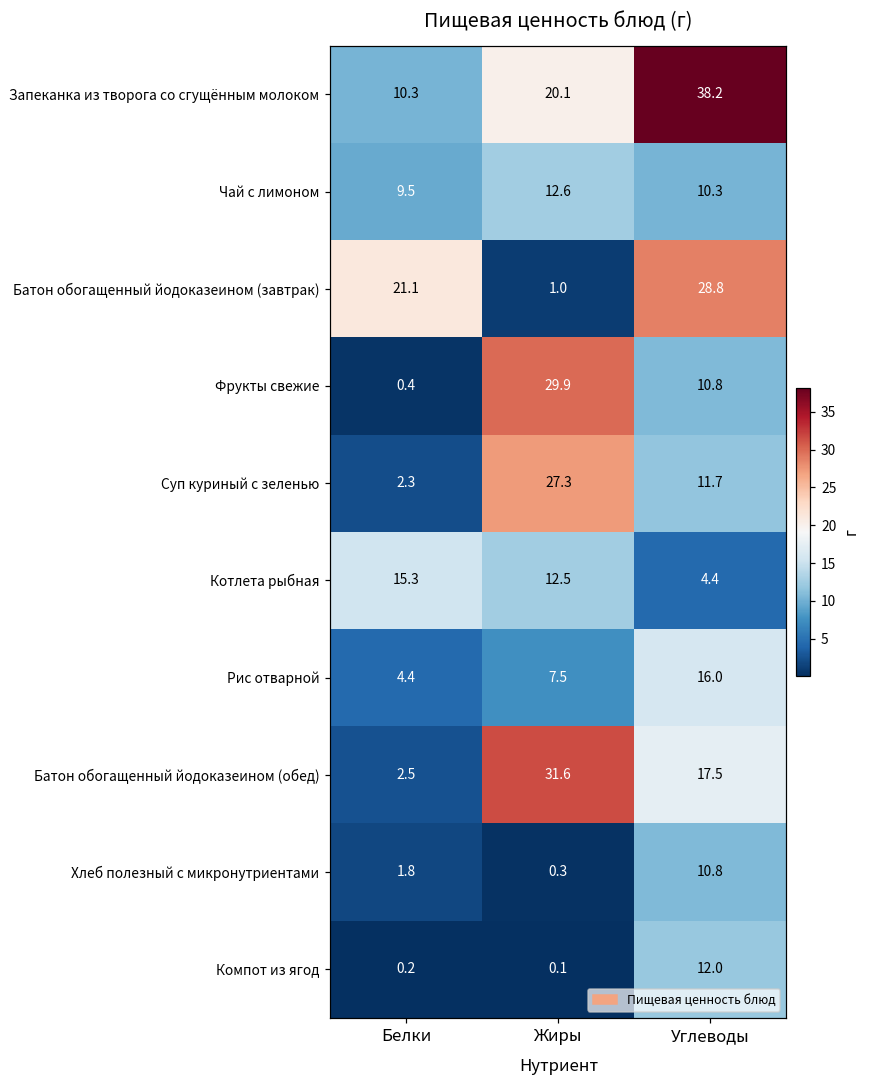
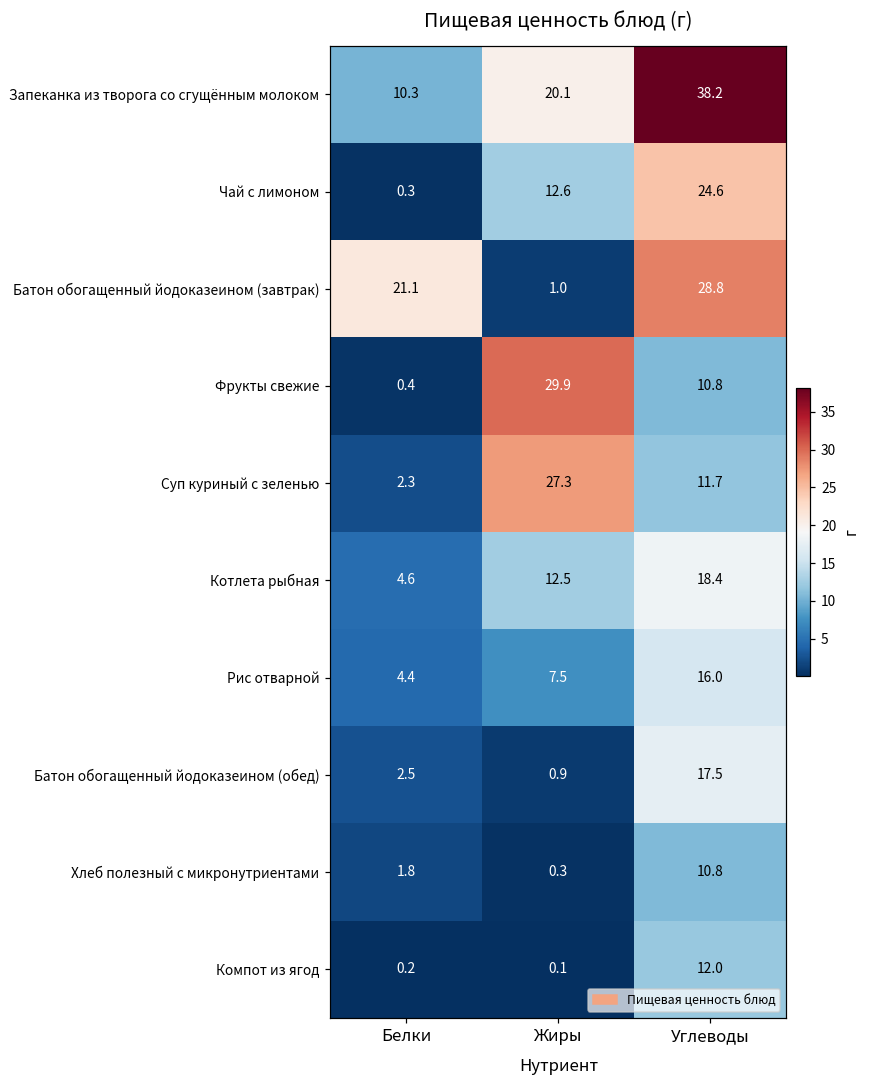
Чай с лимоном, Белки: 9.5 -> 0.3
Чай с лимоном, Углеводы: 10.3 -> 24.6
Котлета рыбная, Белки: 15.3 -> 4.6
Котлета рыбная, Углеводы: 4.4 -> 18.4
Батон обогащенный йодоказеином (обед), Жиры: 31.6 -> 0.9
